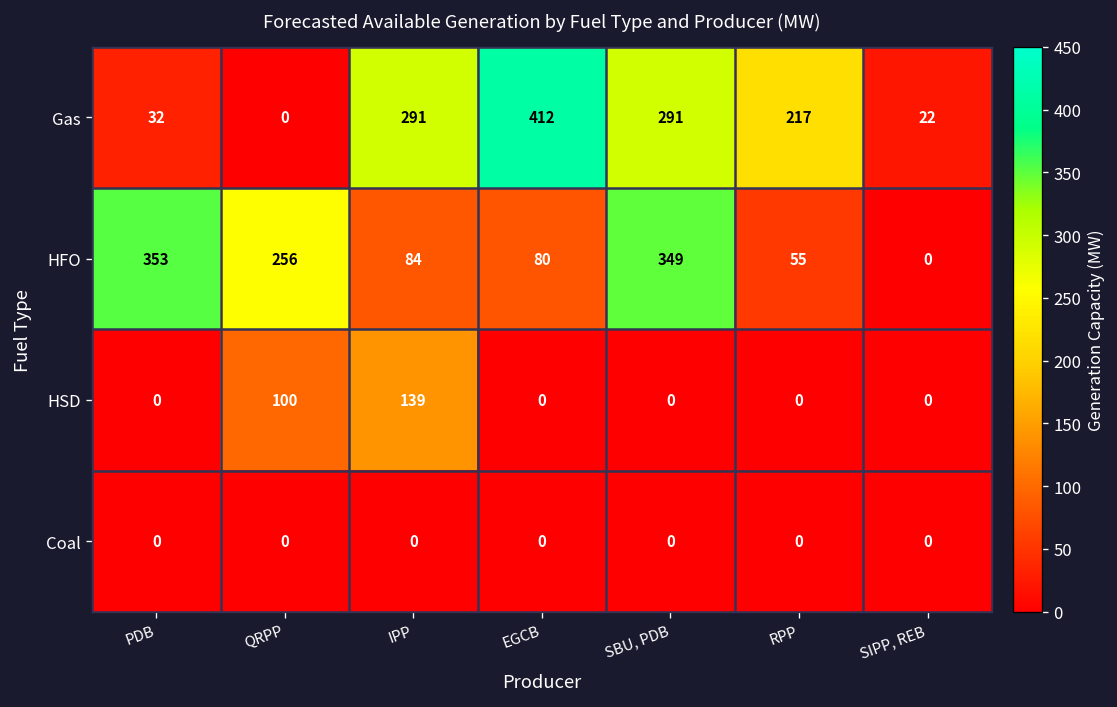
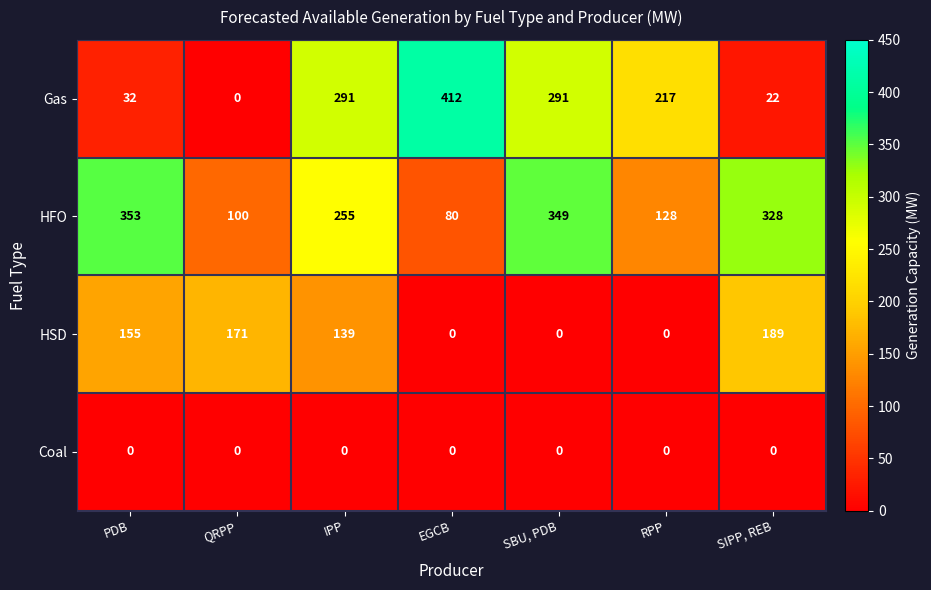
HFO, QRPP: 256 -> 100
HFO, IPP: 84 -> 255
HFO, RPP: 55 -> 128
HFO, SIPP, REB: 0 -> 328
HSD, PDB: 0 -> 155
HSD, QRPP: 100 -> 171
HSD, SIPP, REB: 0 -> 189
